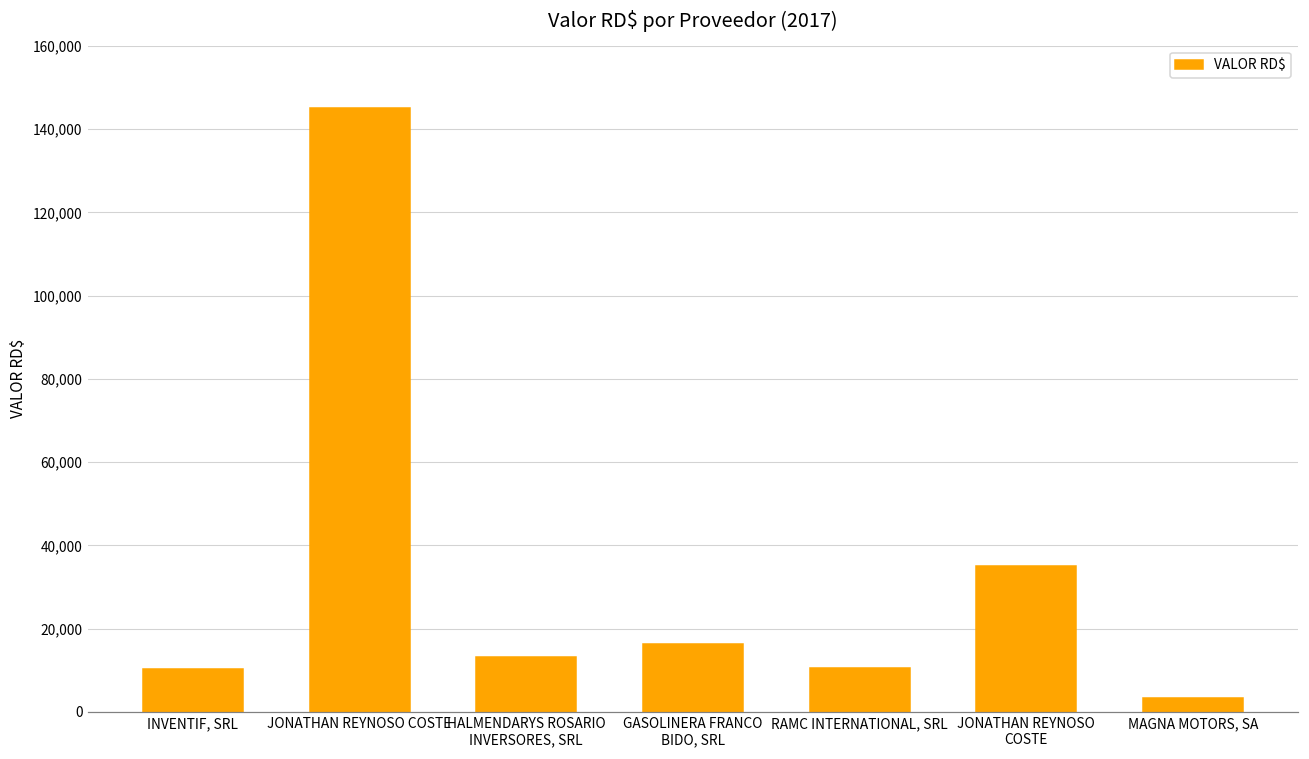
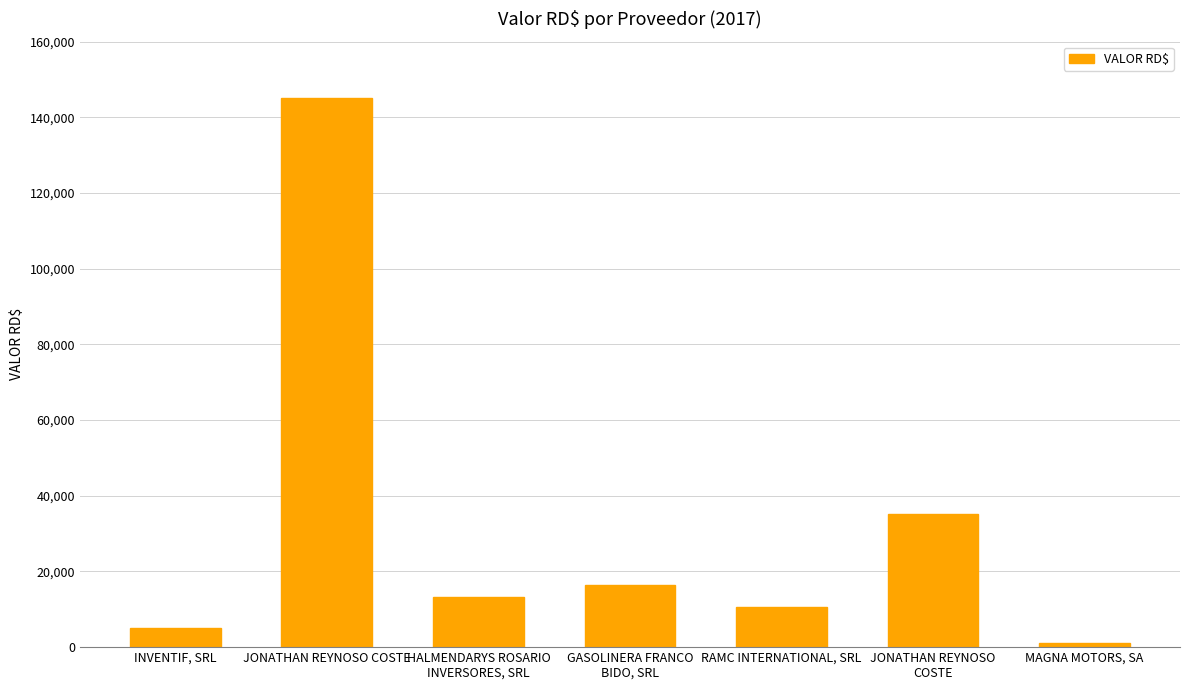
INVENTIF, SRL: 10,000 -> 5,000
MAGNA MOTORS, SA: 3,000 -> 1,000
